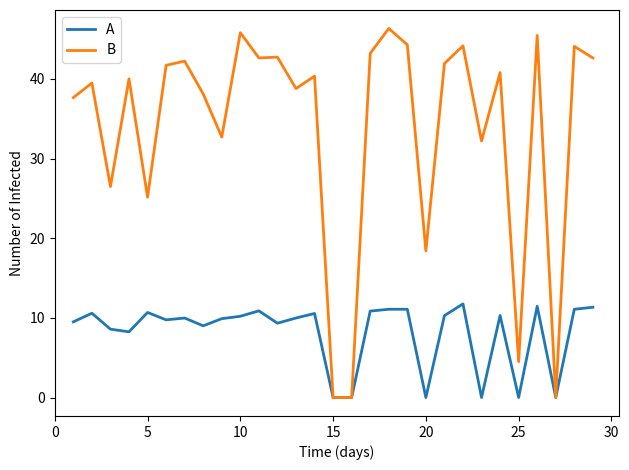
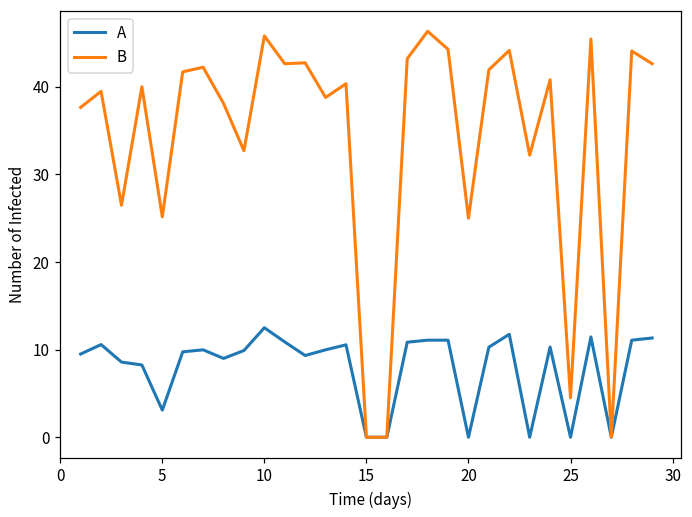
A, 5: 11 -> 3
A, 10: 10 -> 13
B, 20: 18 -> 25
